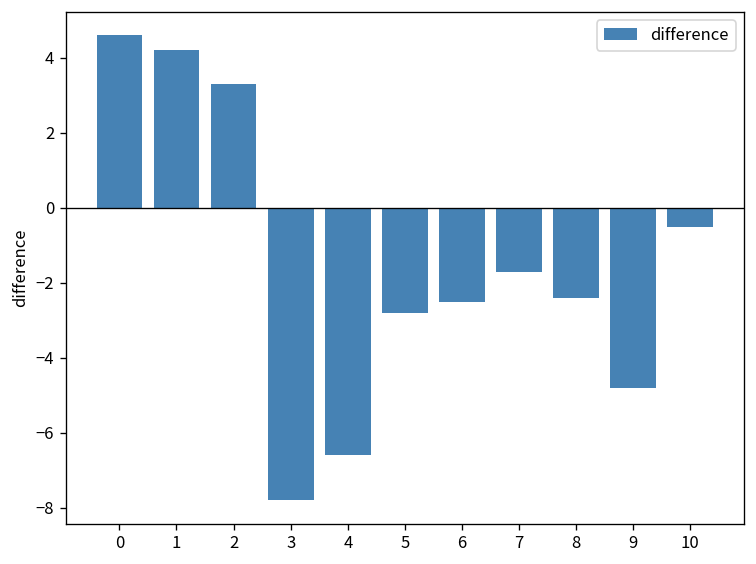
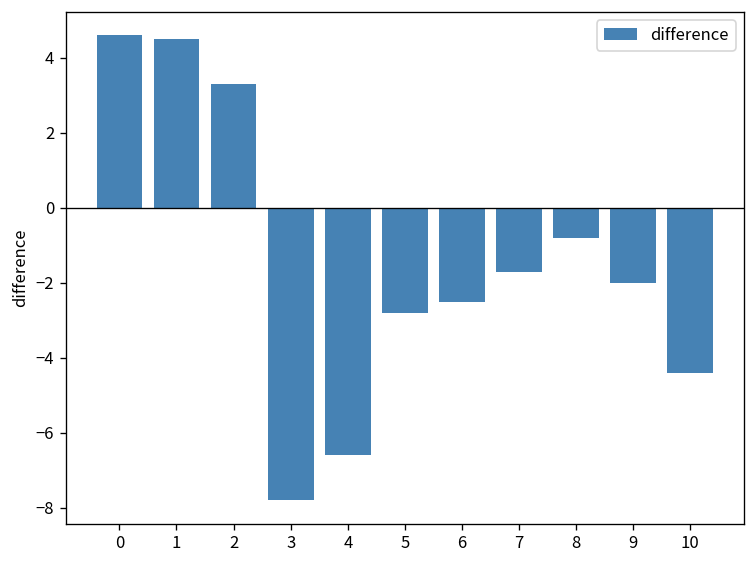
1: 4.2 -> 4.5
8: -2.4 -> -0.8
9: -4.8 -> -2.0
10: -0.5 -> -4.4
